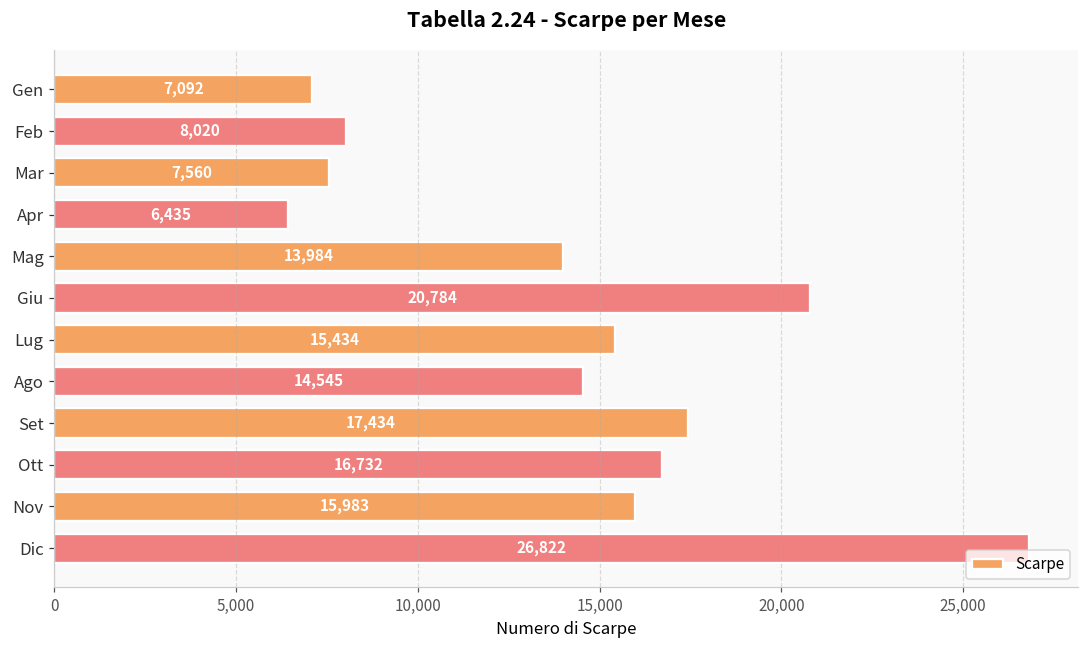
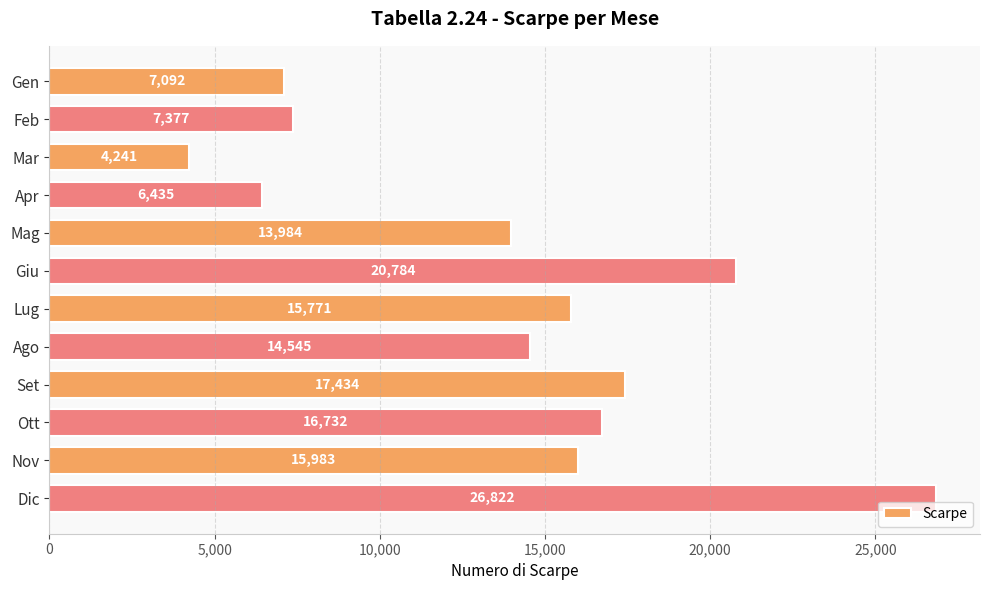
Feb: 8,020 -> 7,377
Mar: 7,560 -> 4,241
Lug: 15,434 -> 15,771
